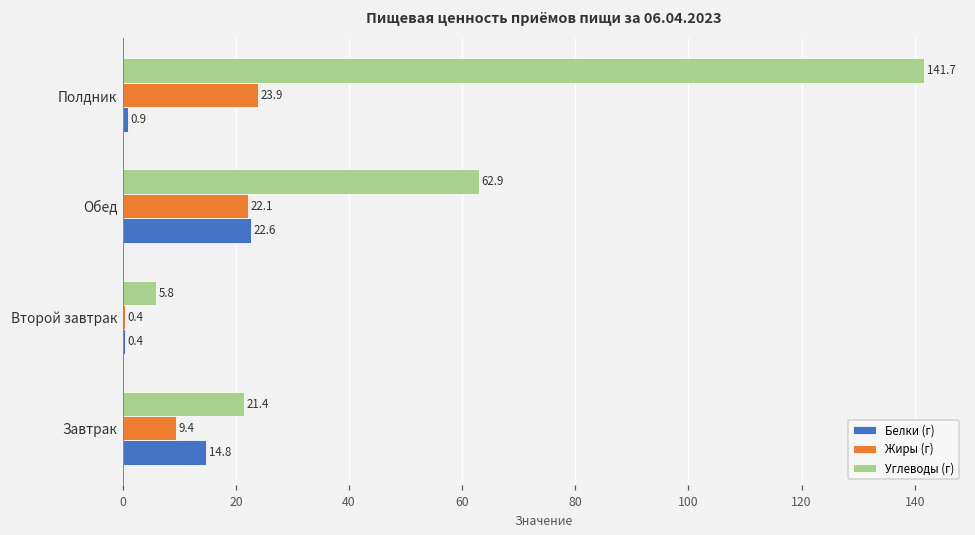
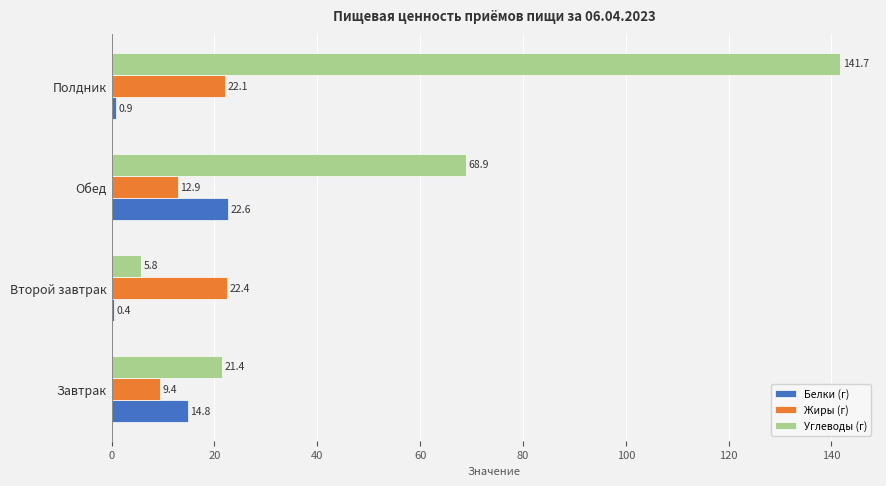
Жиры (г), Полдник: 23.9 -> 22.1
Углеводы (г), Обед: 62.9 -> 68.9
Жиры (г), Обед: 22.1 -> 12.9
Жиры (г), Второй завтрак: 0.4 -> 22.4
